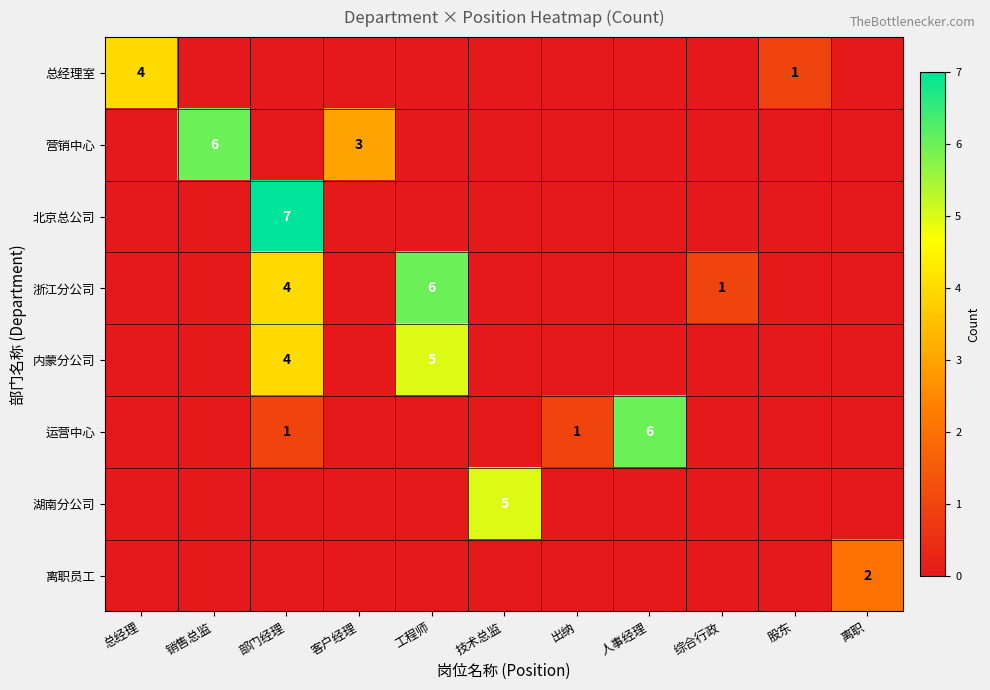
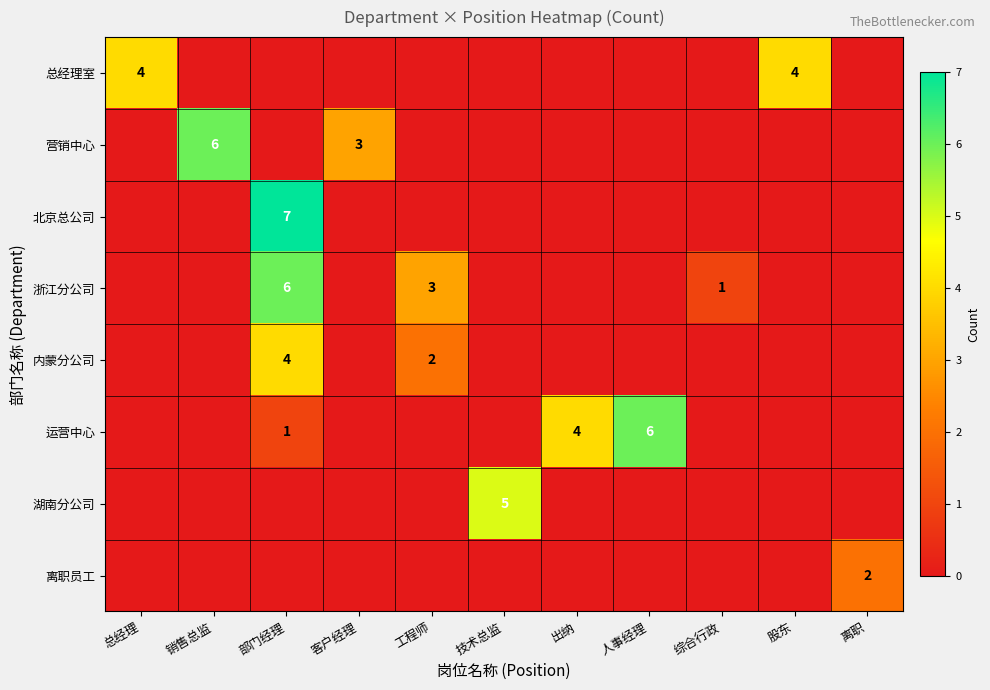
总经理室, 股东: 1 -> 4
浙江分公司, 部门经理: 4 -> 6
浙江分公司, 工程师: 6 -> 3
内蒙分公司, 工程师: 5 -> 2
运营中心, 出纳: 1 -> 4
